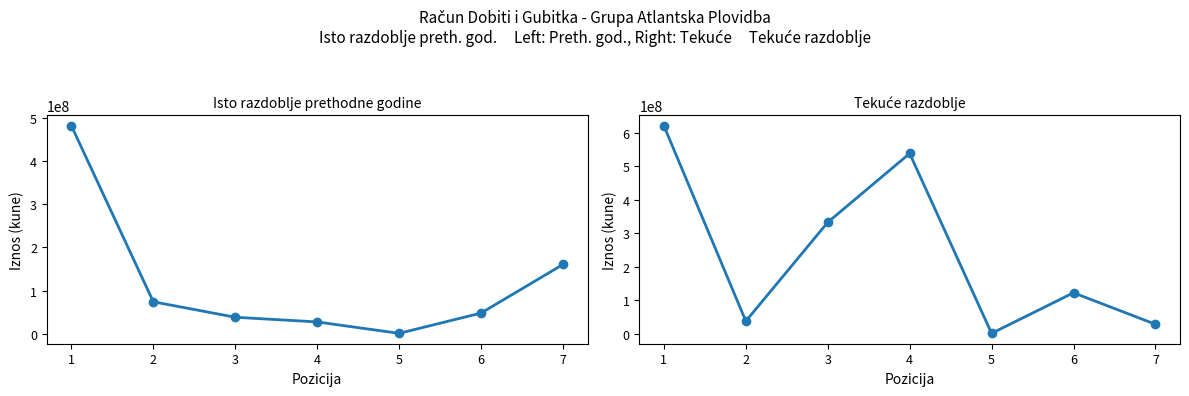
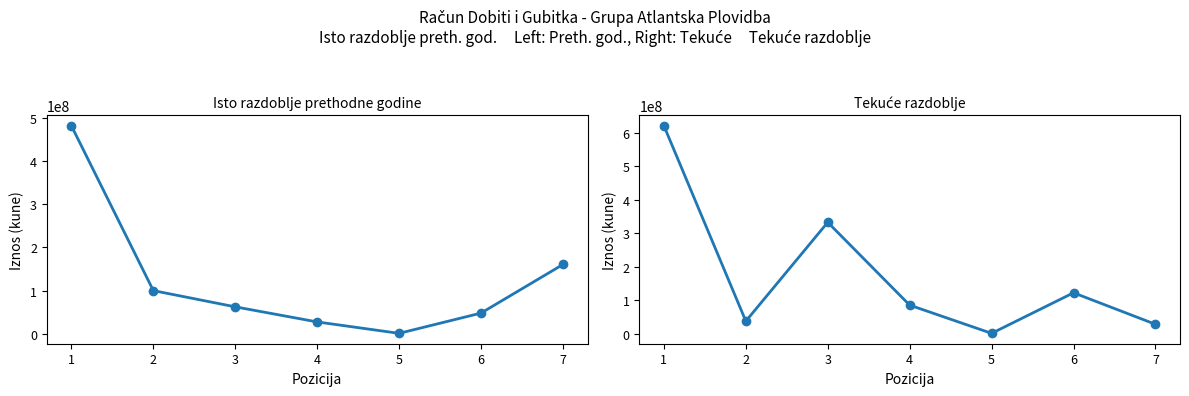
Isto razdoblje prethodne godine, 2: 70000000 -> 100000000
Isto razdoblje prethodne godine, 3: 40000000 -> 60000000
Tekuće razdoblje, 4: 540000000 -> 90000000
